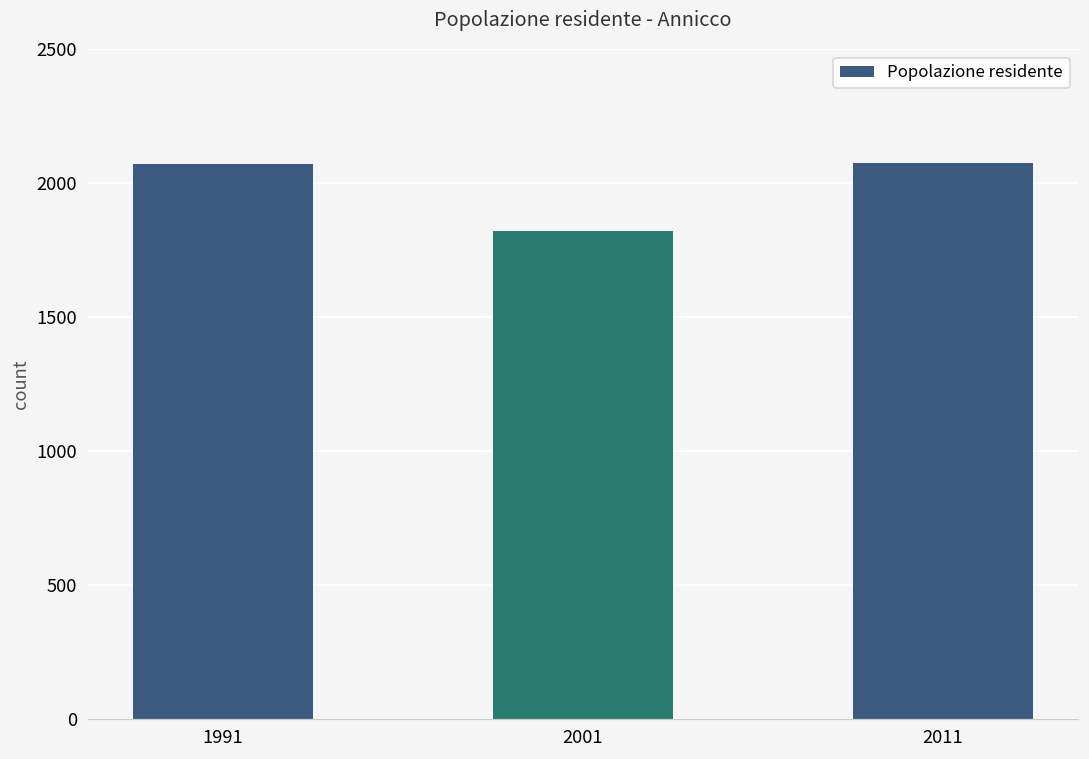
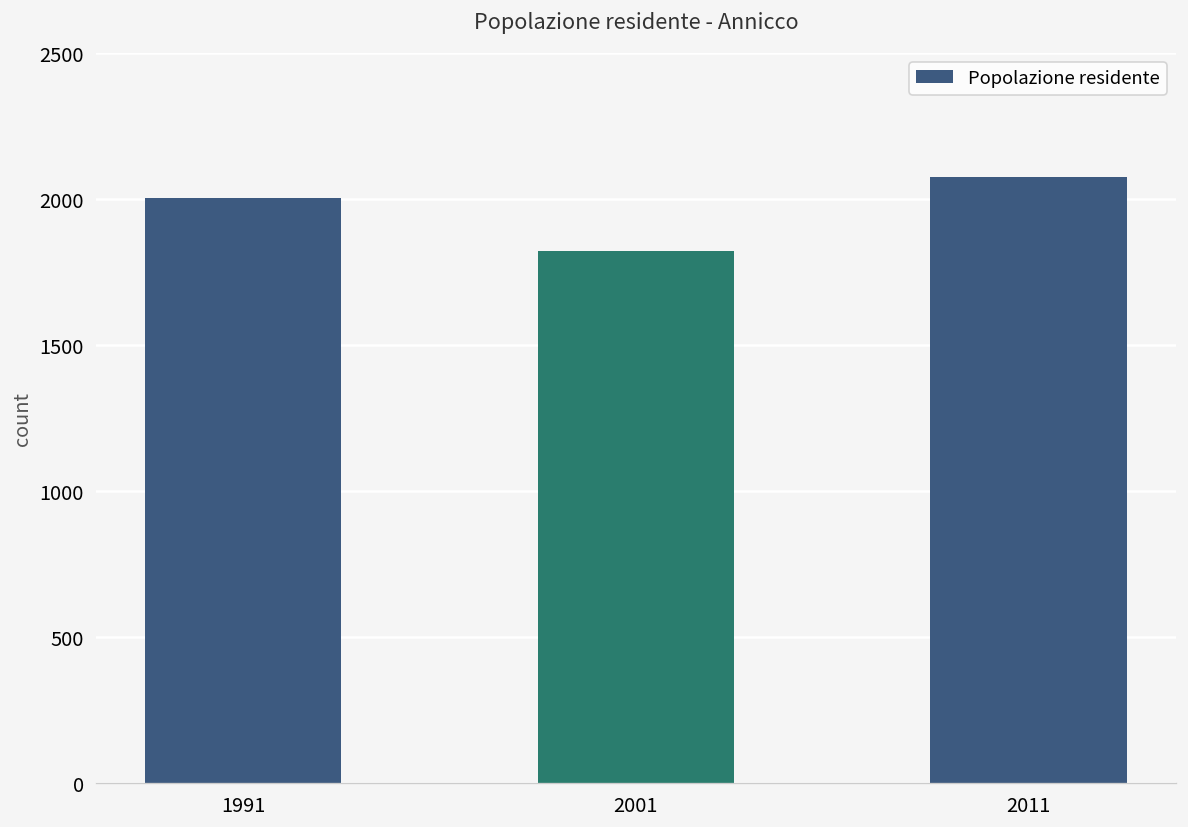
1991: 2070 -> 2000
